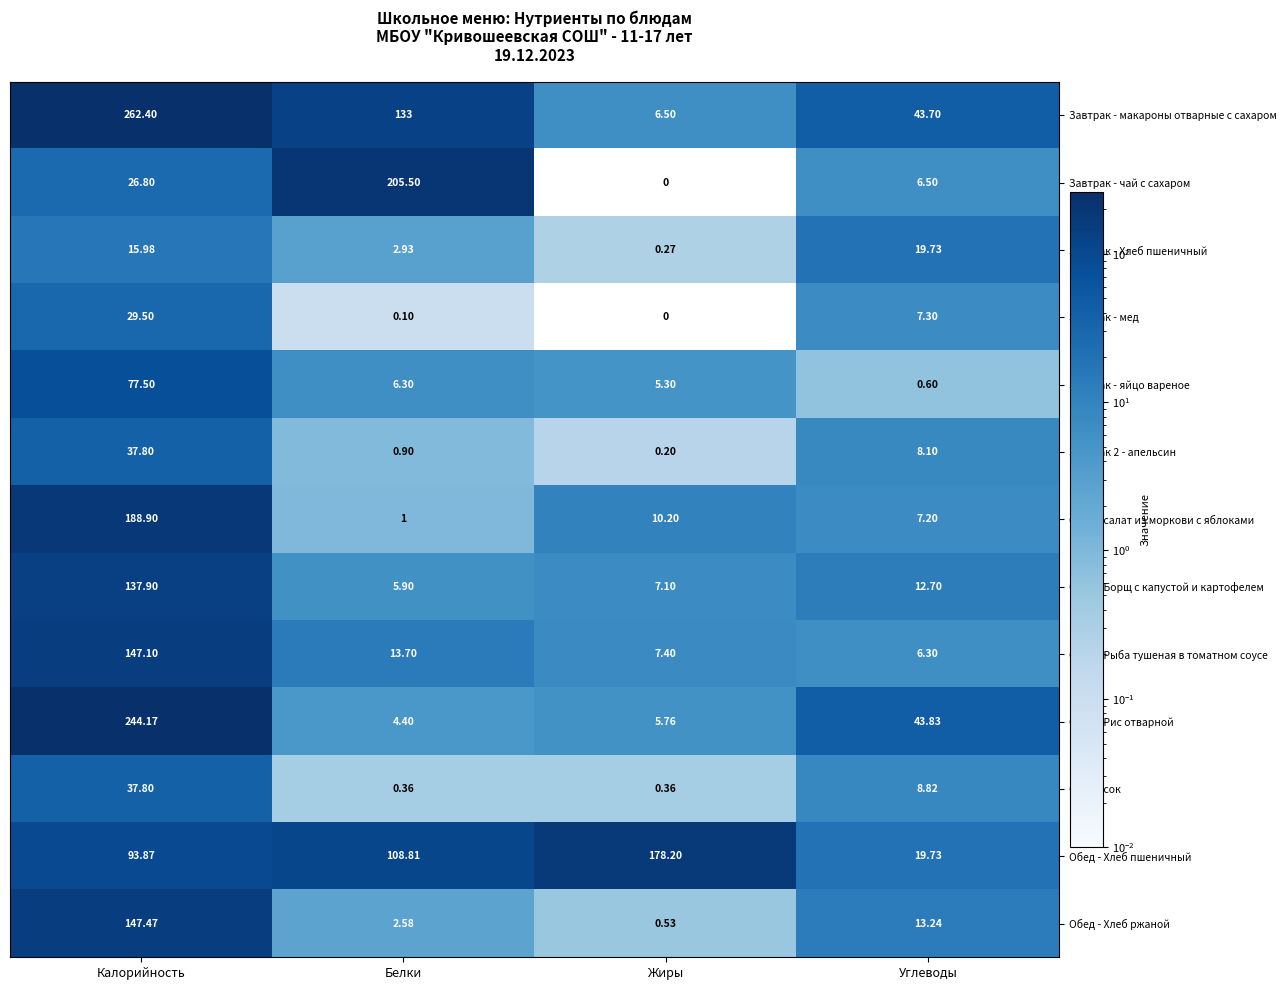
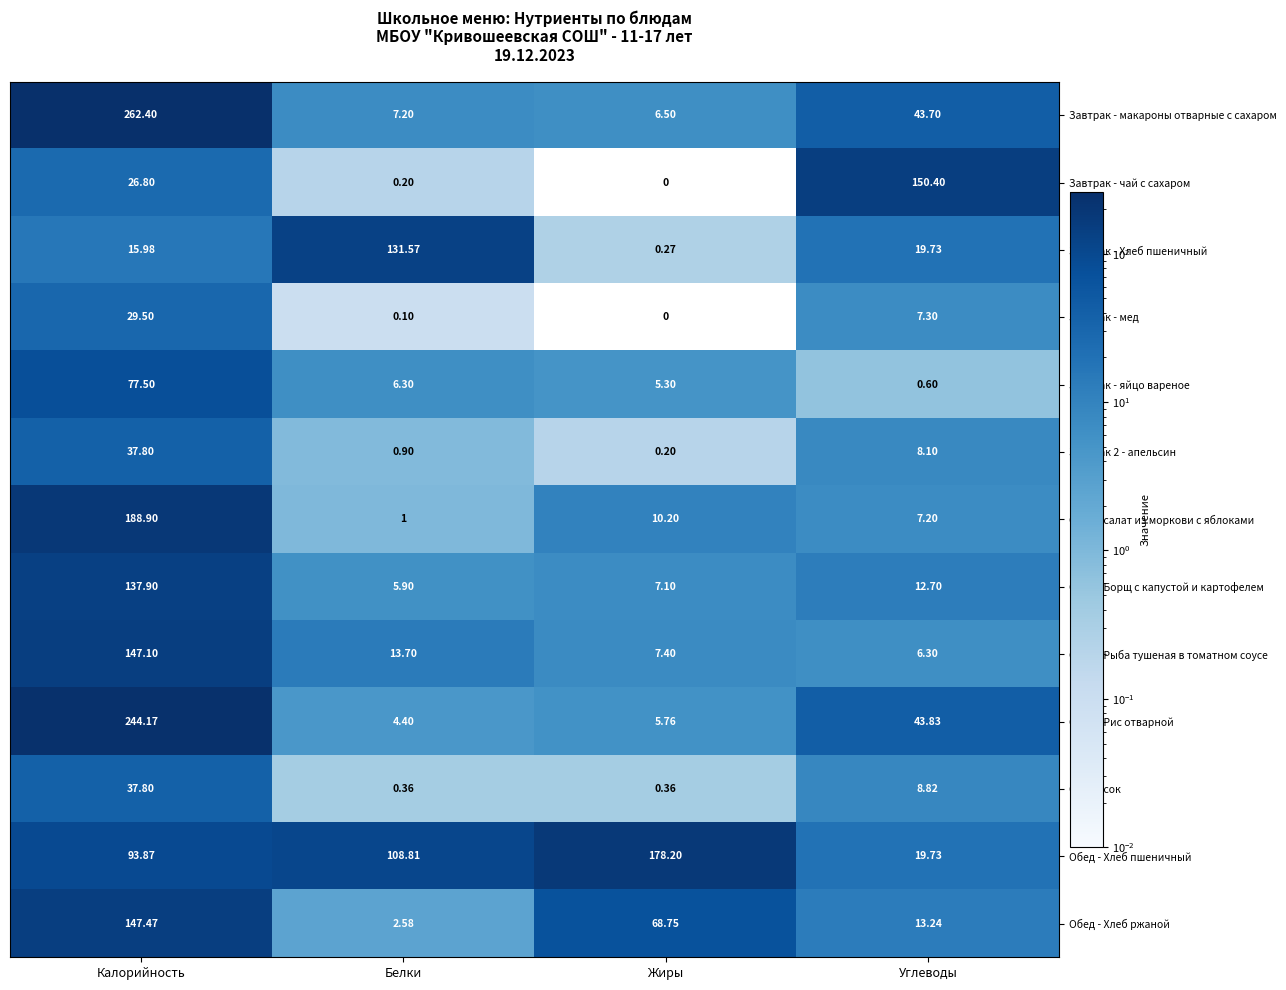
Завтрак - макароны отварные с сахаром, Белки: 133 -> 7.20
Завтрак - чай с сахаром, Белки: 205.50 -> 0.20
Завтрак - чай с сахаром, Углеводы: 6.50 -> 150.40
Завтрак - Хлеб пшеничный, Белки: 2.93 -> 131.57
Обед - Хлеб ржаной, Жиры: 0.53 -> 68.75
